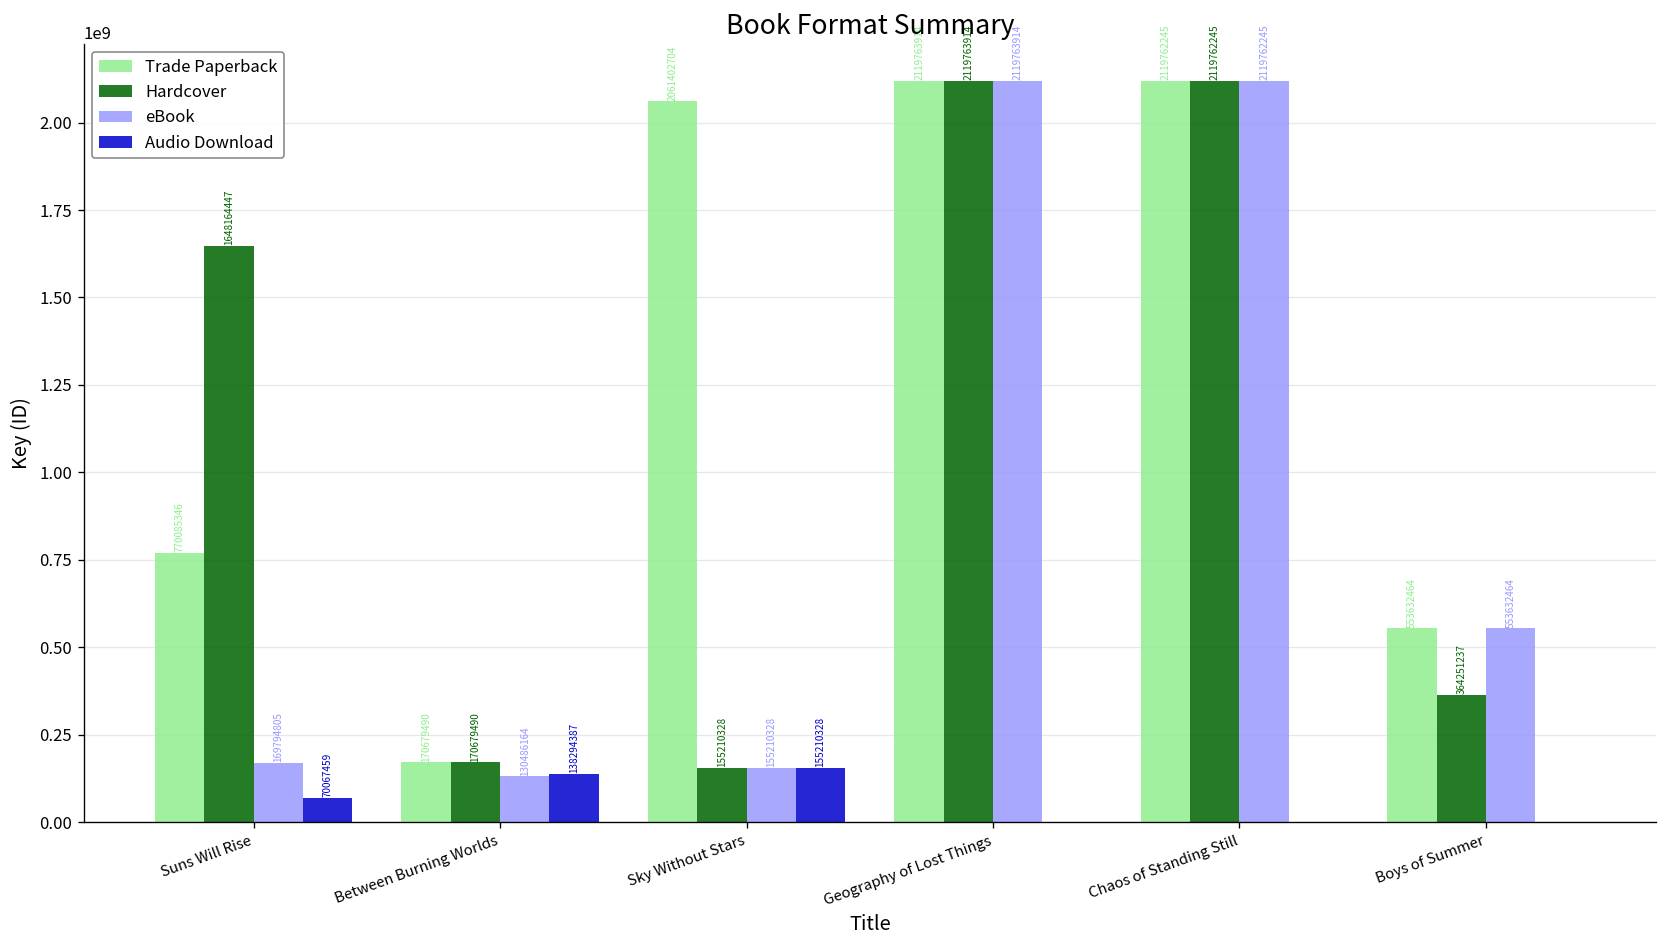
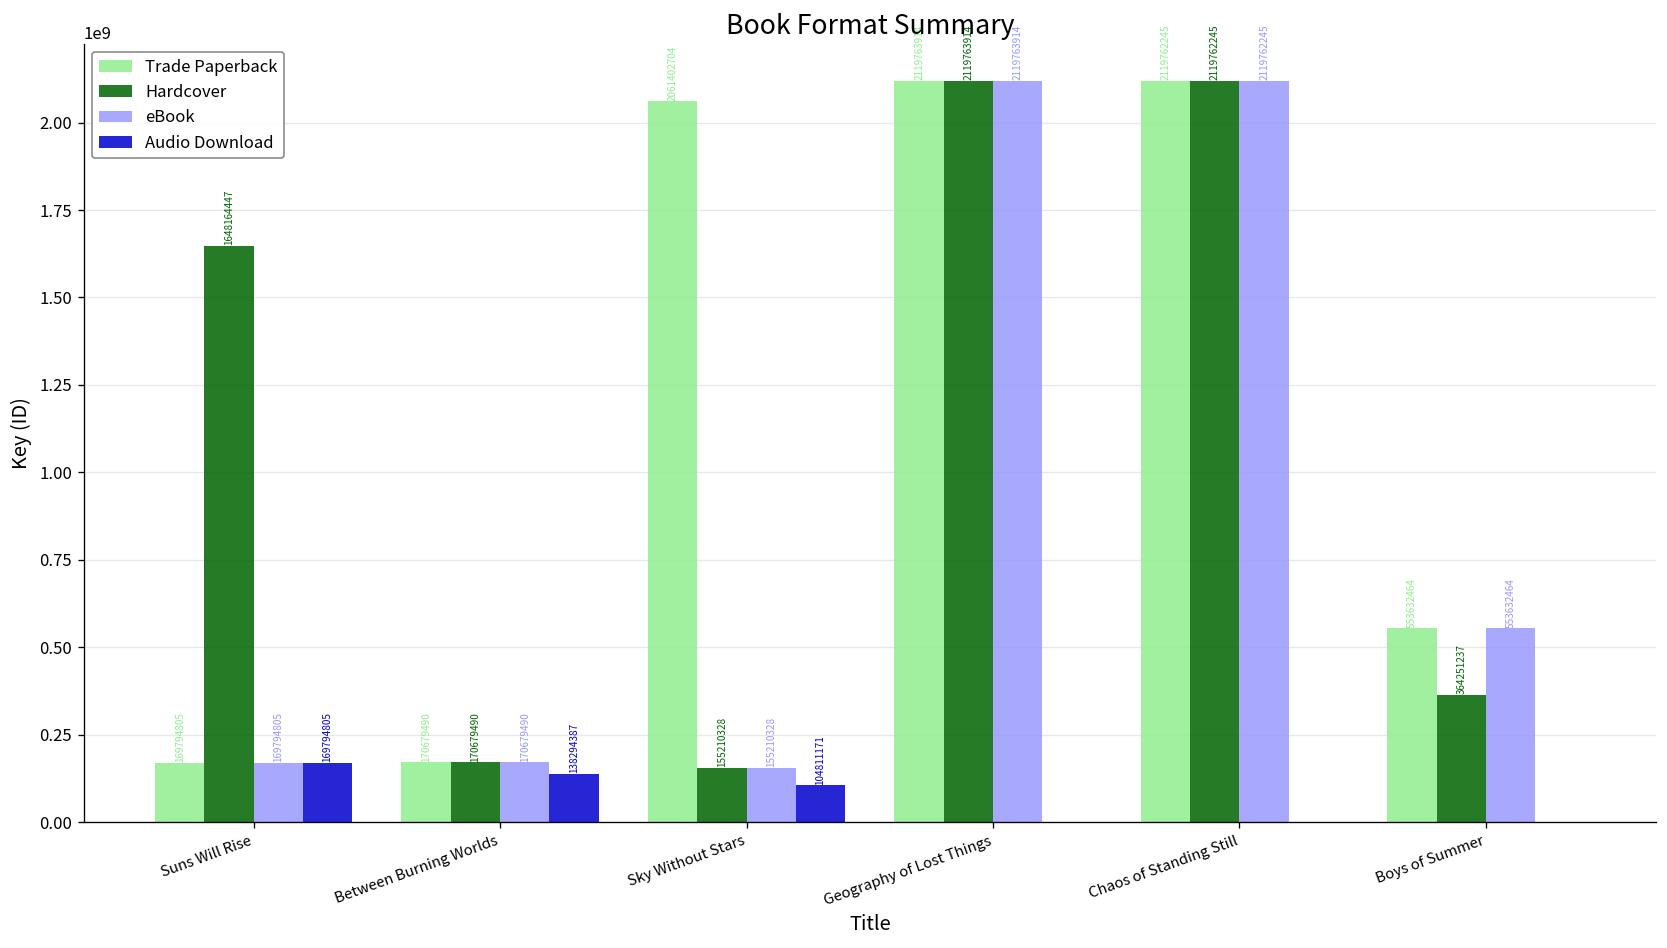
Trade Paperback, Suns Will Rise: 770085346 -> 169794805
Audio Download, Suns Will Rise: 70067459 -> 169794805
eBook, Between Burning Worlds: 130486164 -> 170679490
Audio Download, Sky Without Stars: 155210328 -> 104811171
